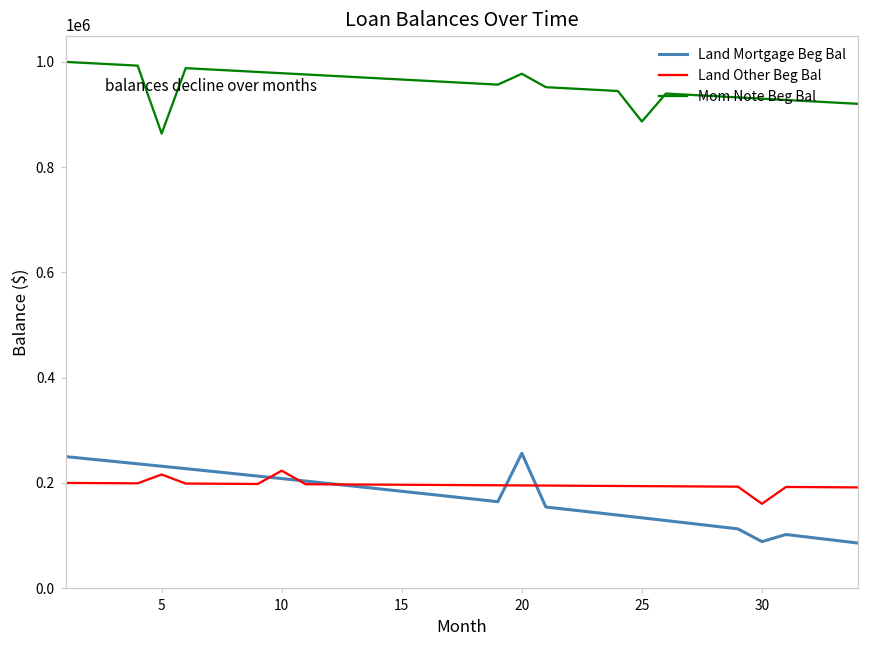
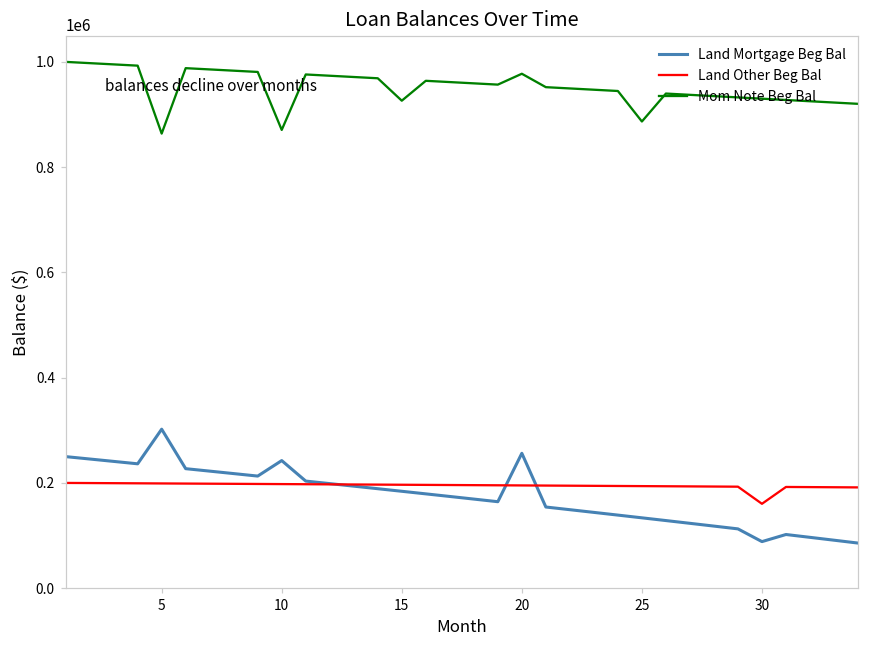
Land Mortgage Beg Bal, 5: 230000 -> 300000
Land Other Beg Bal, 5: 220000 -> 200000
Land Mortgage Beg Bal, 10: 210000 -> 240000
Land Other Beg Bal, 10: 220000 -> 200000
Mom Note Beg Bal, 10: 980000 -> 870000
Mom Note Beg Bal, 15: 970000 -> 930000
